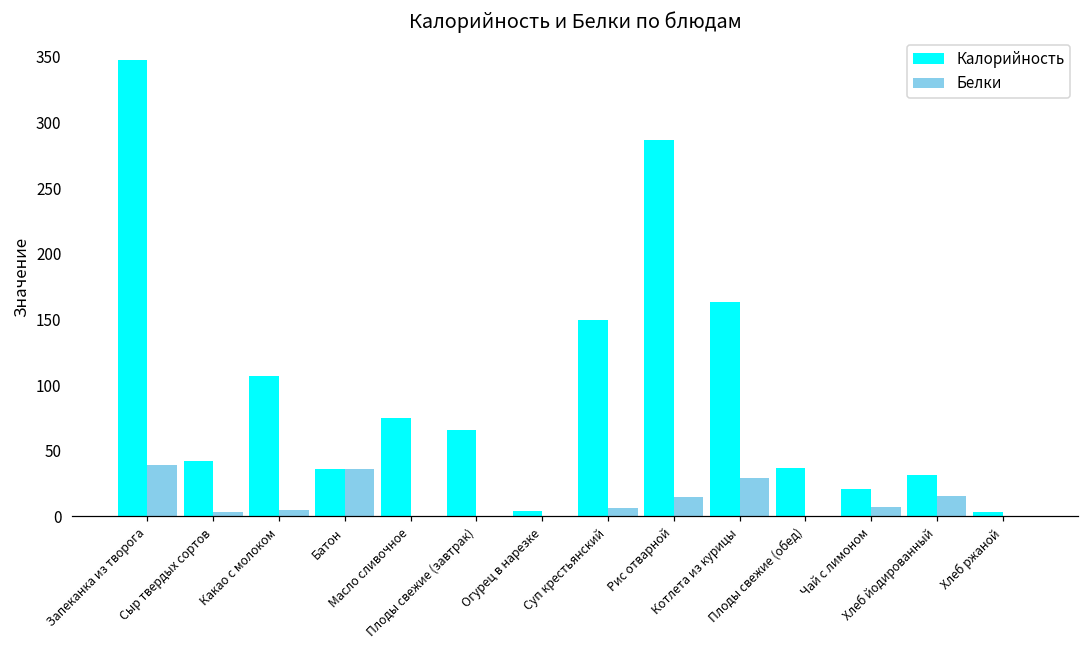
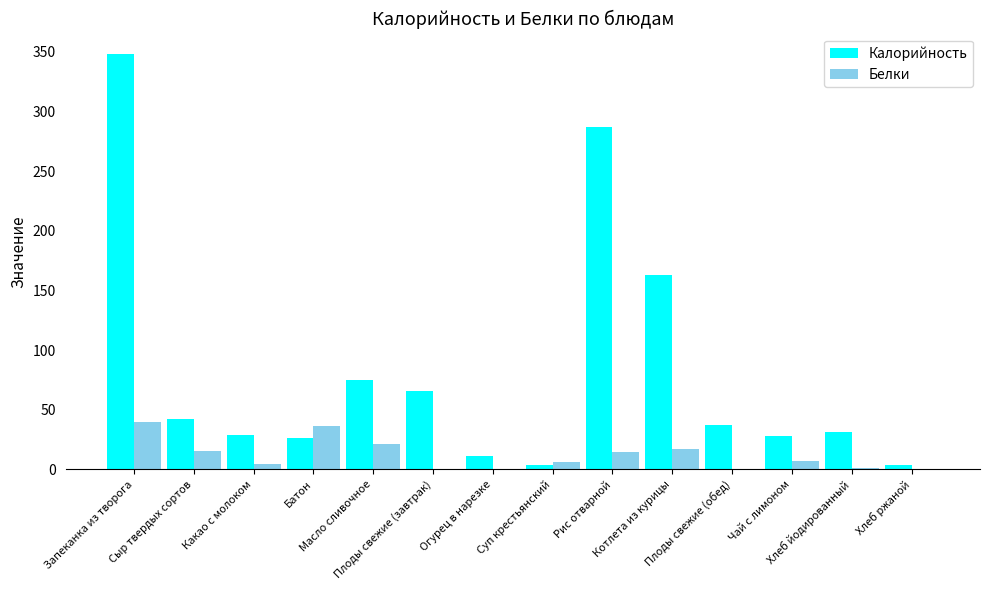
Белки, Сыр твердых сортов: 4 -> 15
Калорийность, Какао с молоком: 107 -> 29
Калорийность, Батон: 36 -> 27
Белки, Масло сливочное: 0 -> 21
Калорийность, Огурец в нарезке: 4 -> 11
Калорийность, Суп крестьянский: 149 -> 4
Белки, Котлета из курицы: 29 -> 17
Калорийность, Чай с лимоном: 21 -> 28
Белки, Хлеб йодированный: 15 -> 1
